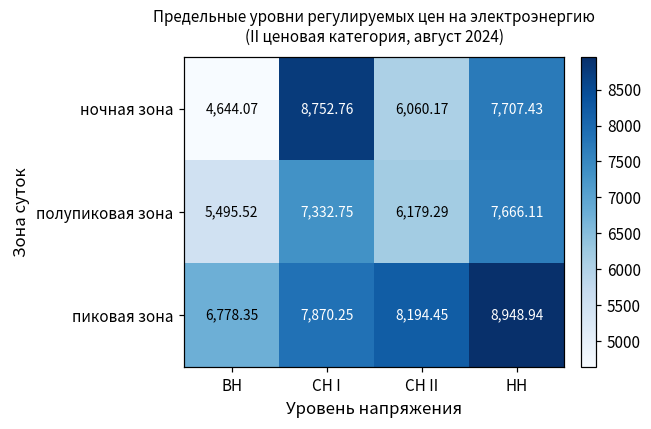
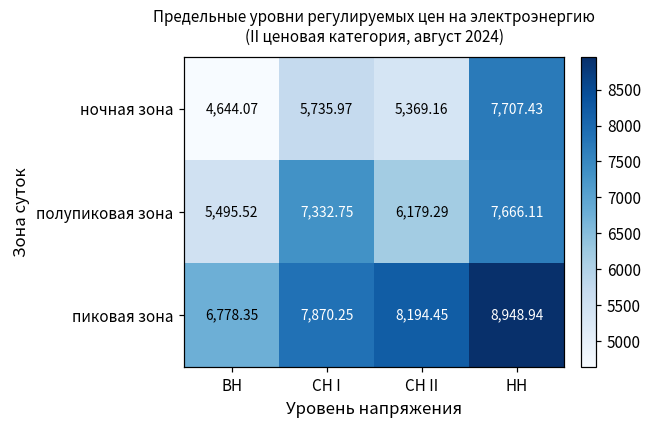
ночная зона, СН I: 8,752.76 -> 5,735.97
ночная зона, СН II: 6,060.17 -> 5,369.16
